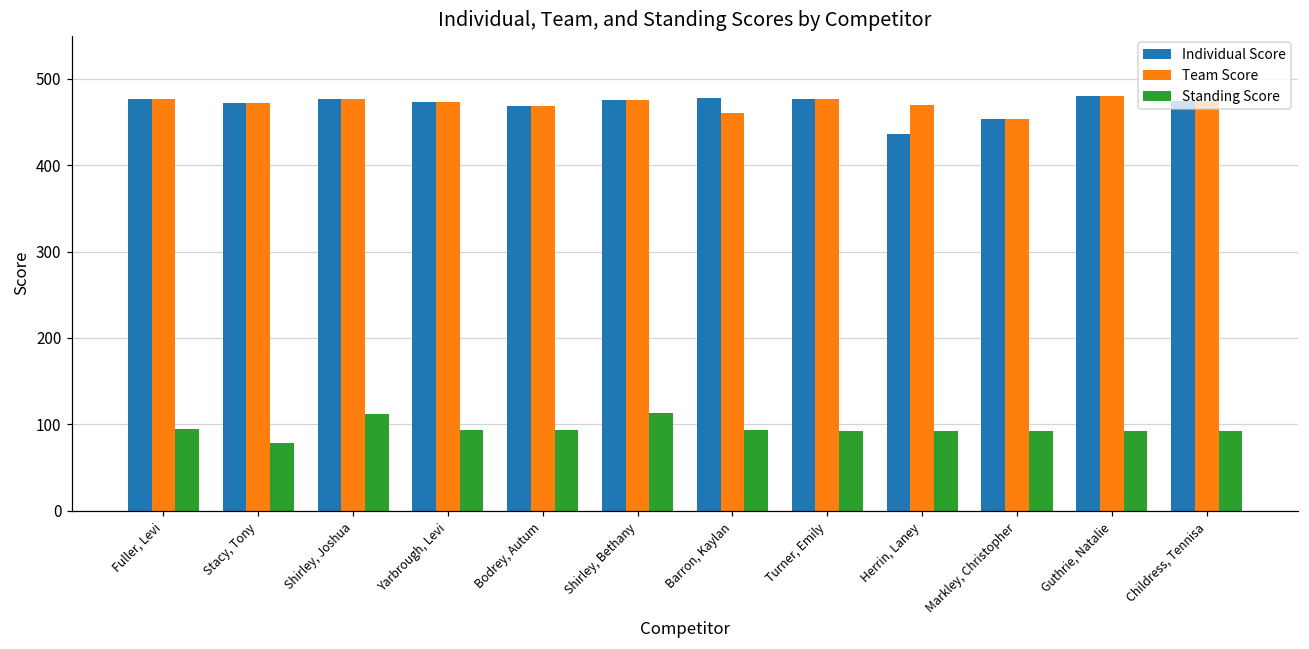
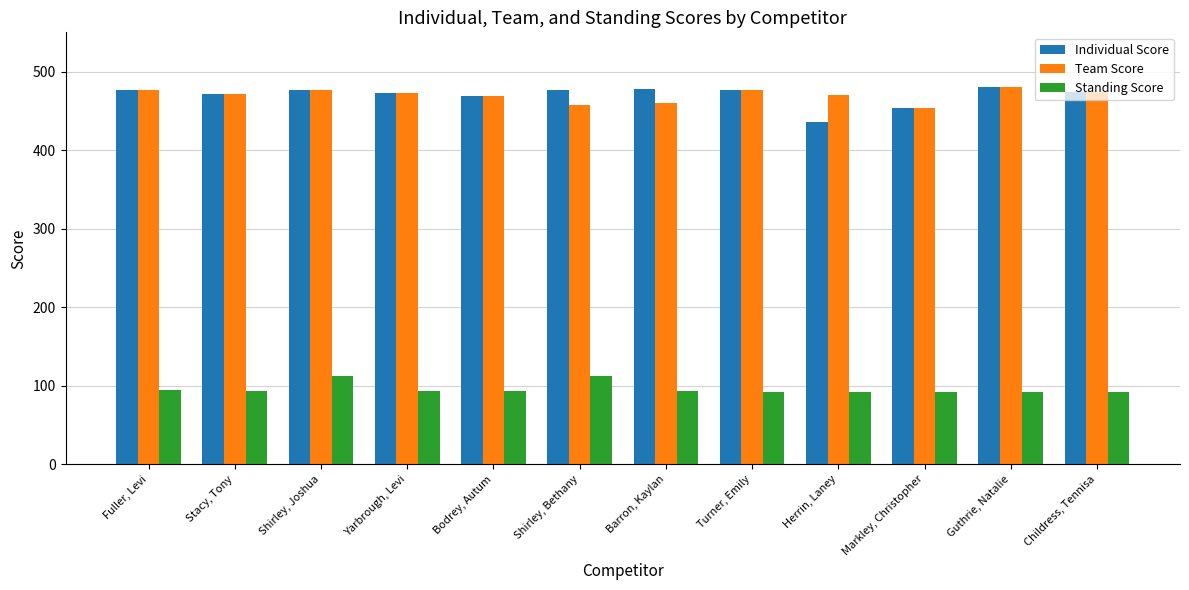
Standing Score, Stacy, Tony: 80 -> 90
Team Score, Shirley, Bethany: 480 -> 460
